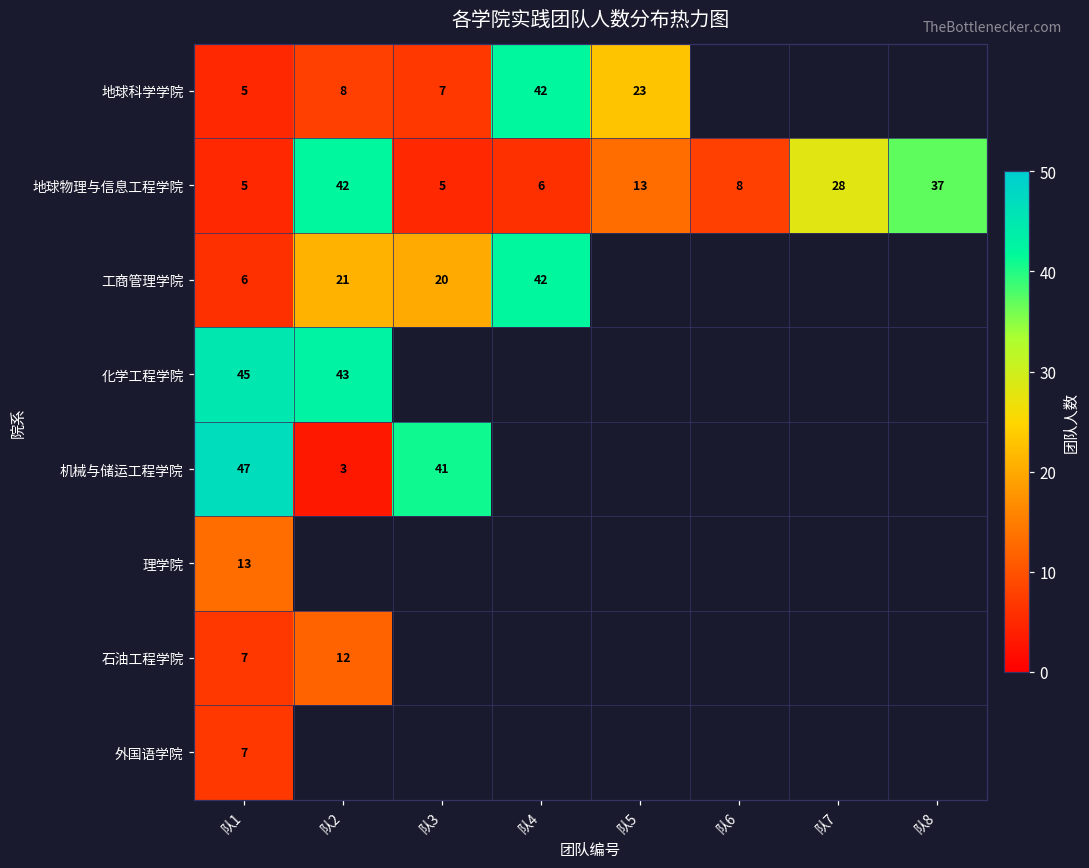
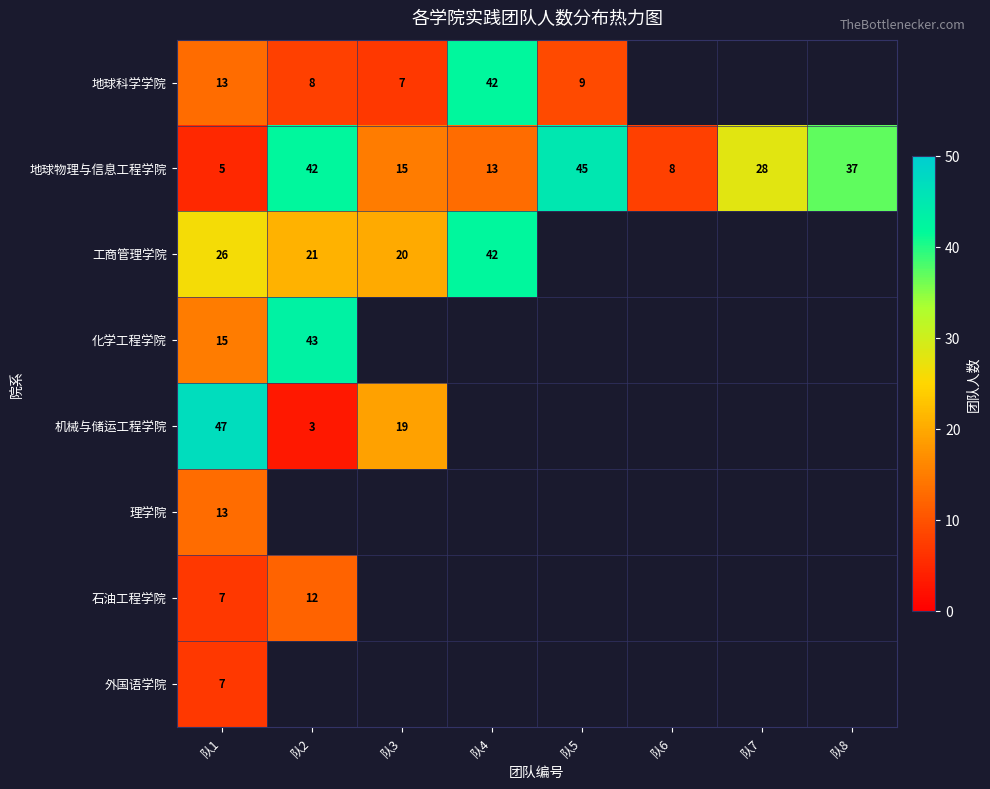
地球科学学院, 队1: 5 -> 13
地球科学学院, 队5: 23 -> 9
地球物理与信息工程学院, 队3: 5 -> 15
地球物理与信息工程学院, 队4: 6 -> 13
地球物理与信息工程学院, 队5: 13 -> 45
工商管理学院, 队1: 6 -> 26
化学工程学院, 队1: 45 -> 15
机械与储运工程学院, 队3: 41 -> 19
